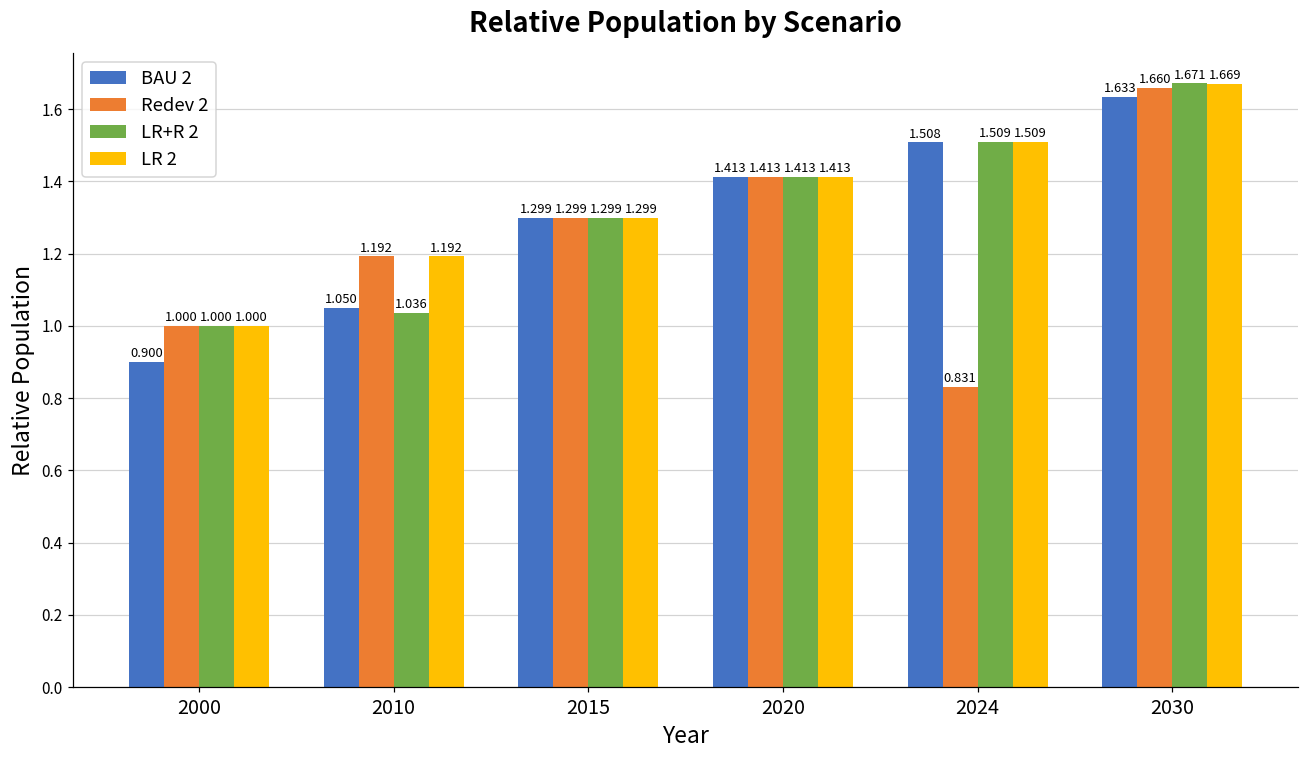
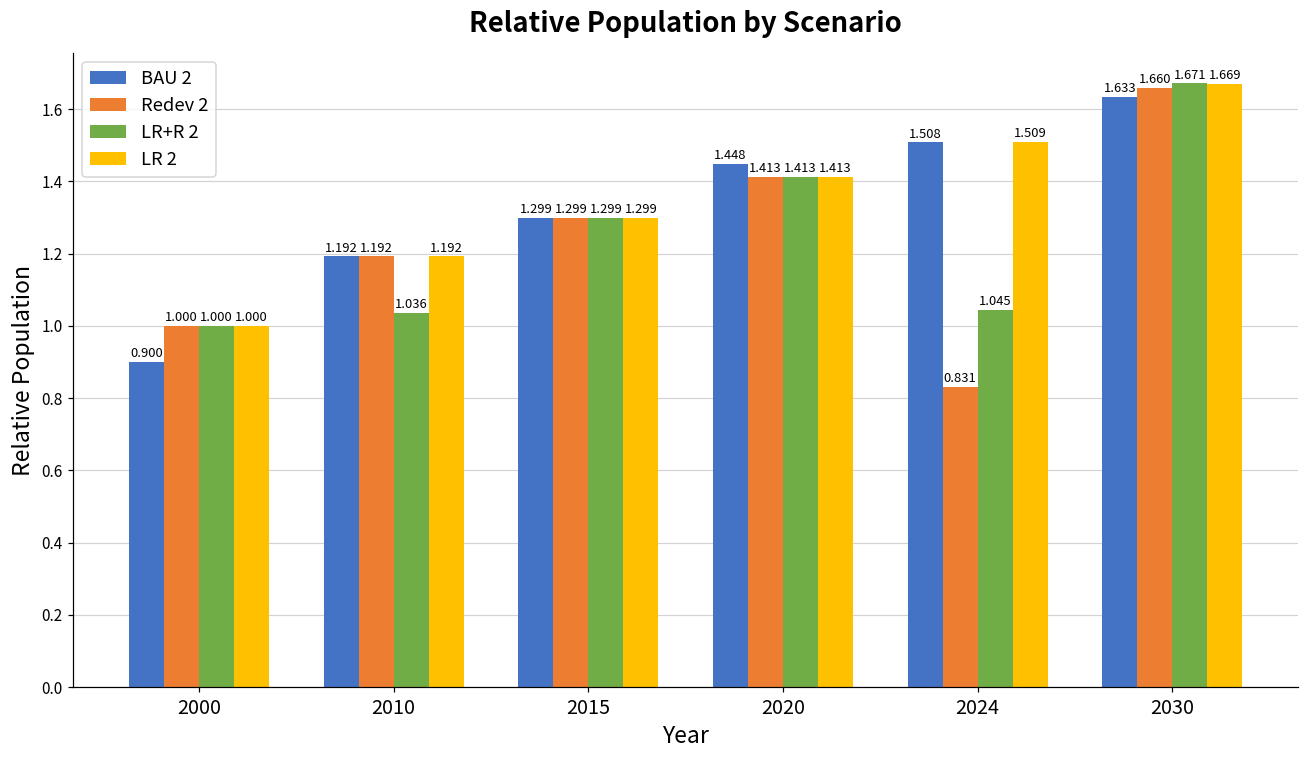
BAU 2, 2010: 1.050 -> 1.192
BAU 2, 2020: 1.413 -> 1.448
LR+R 2, 2024: 1.509 -> 1.045
